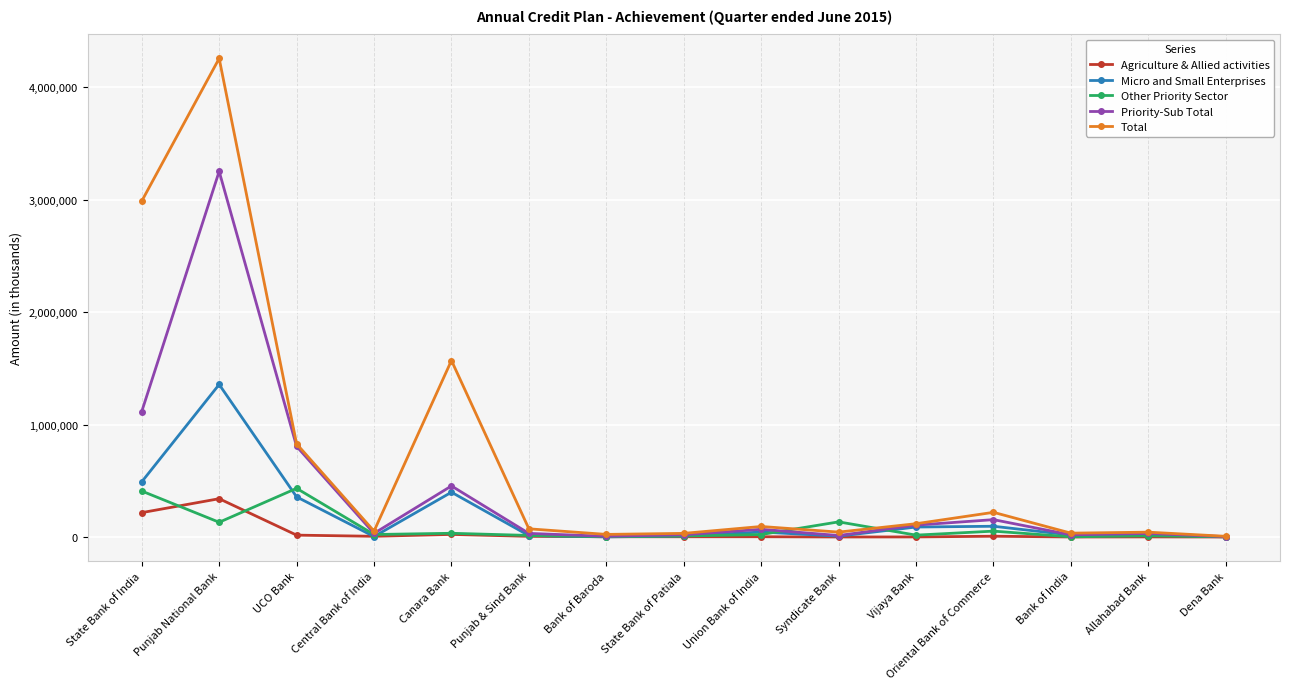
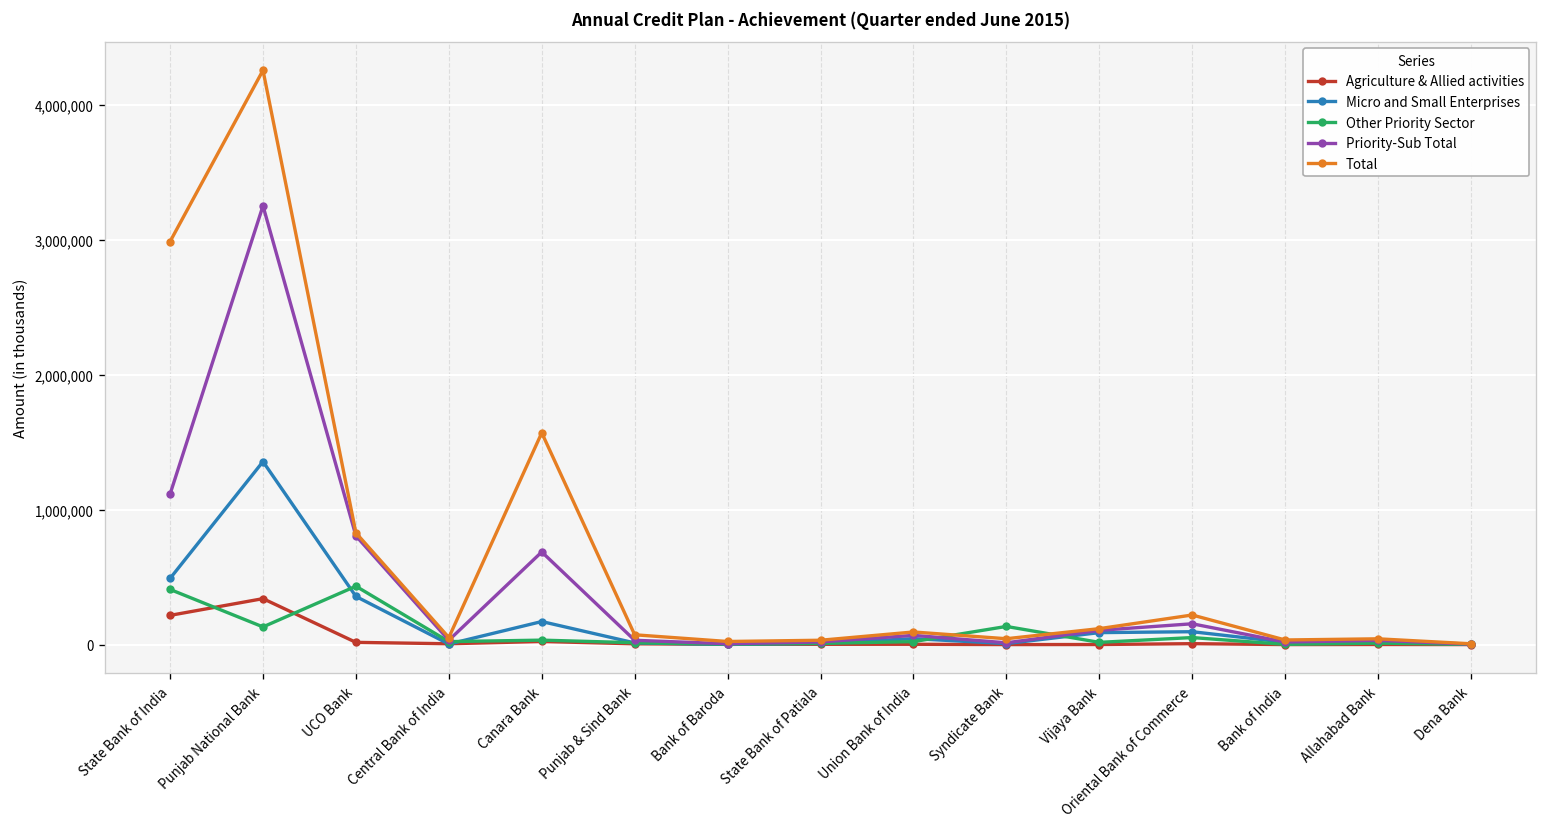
Micro and Small Enterprises, Canara Bank: 400,000 -> 170,000
Priority-Sub Total, Canara Bank: 450,000 -> 690,000
